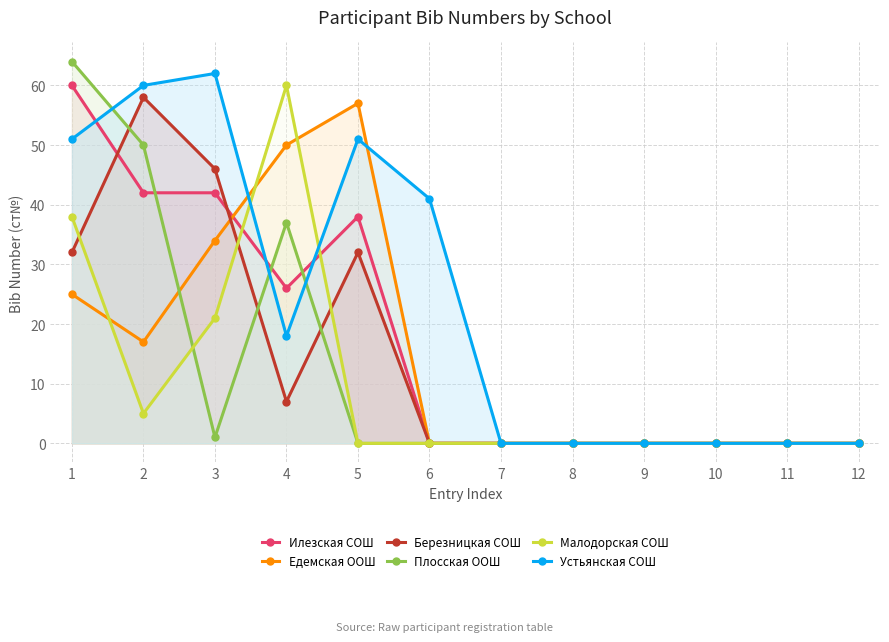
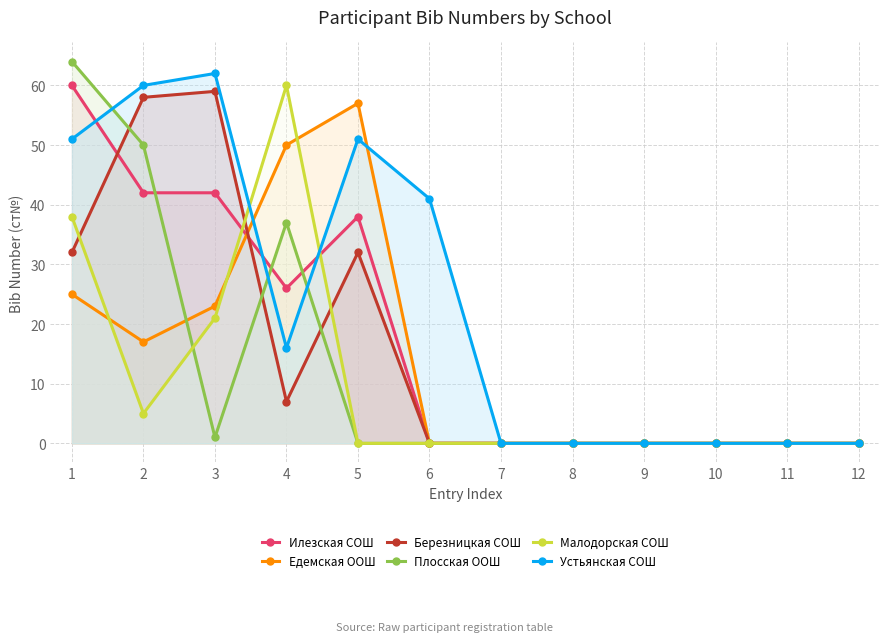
Едемская ООШ, 3: 34 -> 23
Березницкая СОШ, 3: 46 -> 59
Устьянская СОШ, 4: 18 -> 16
